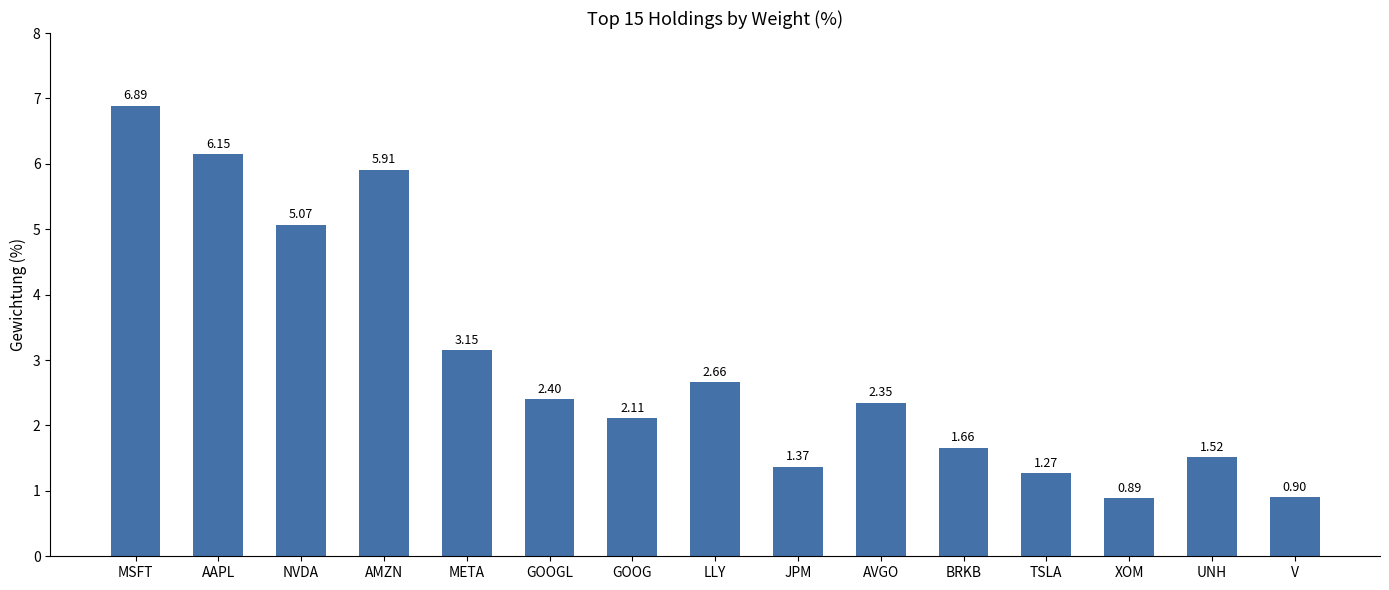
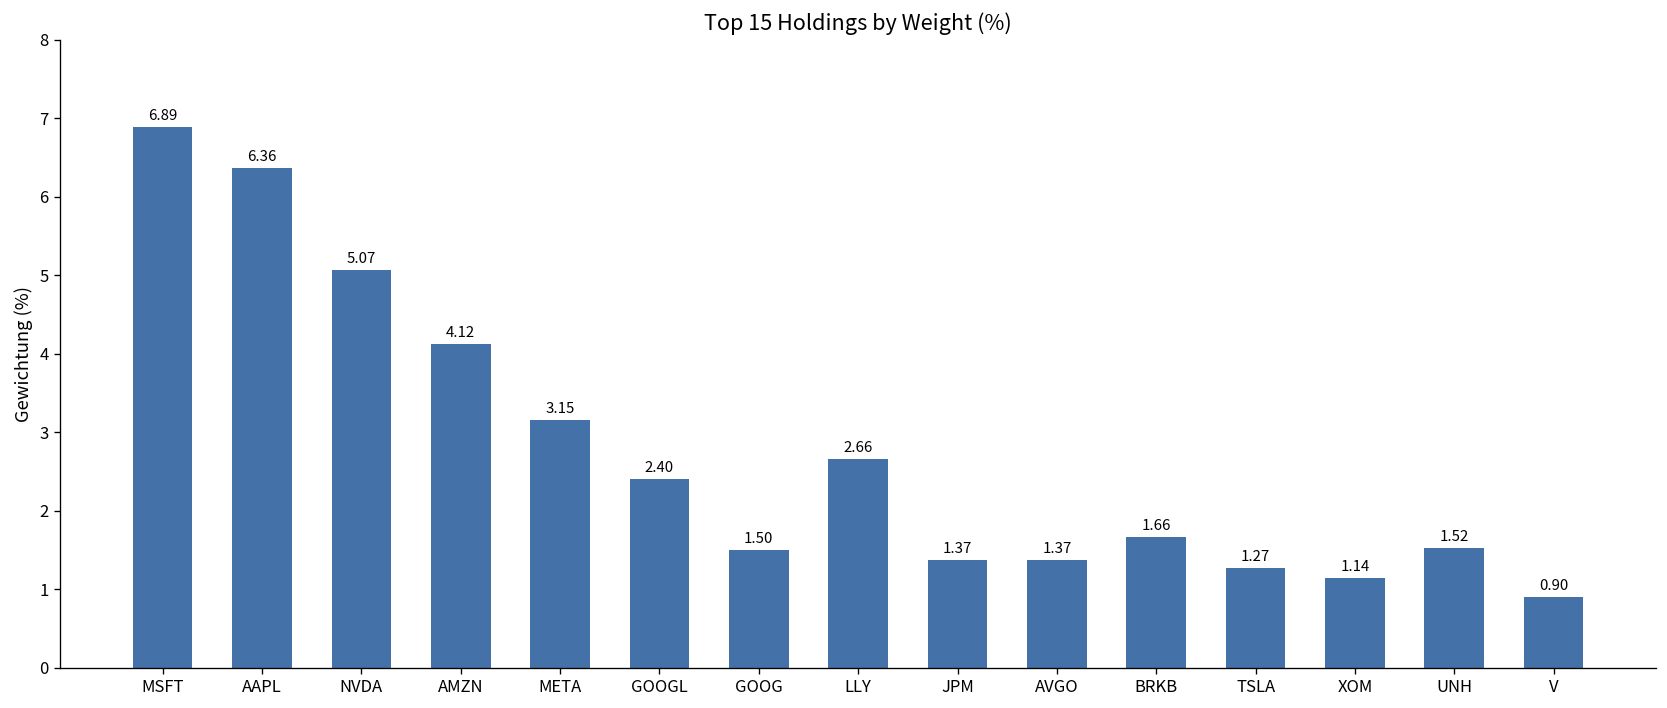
AAPL: 6.15 -> 6.36
AMZN: 5.91 -> 4.12
GOOG: 2.11 -> 1.50
AVGO: 2.35 -> 1.37
XOM: 0.89 -> 1.14
